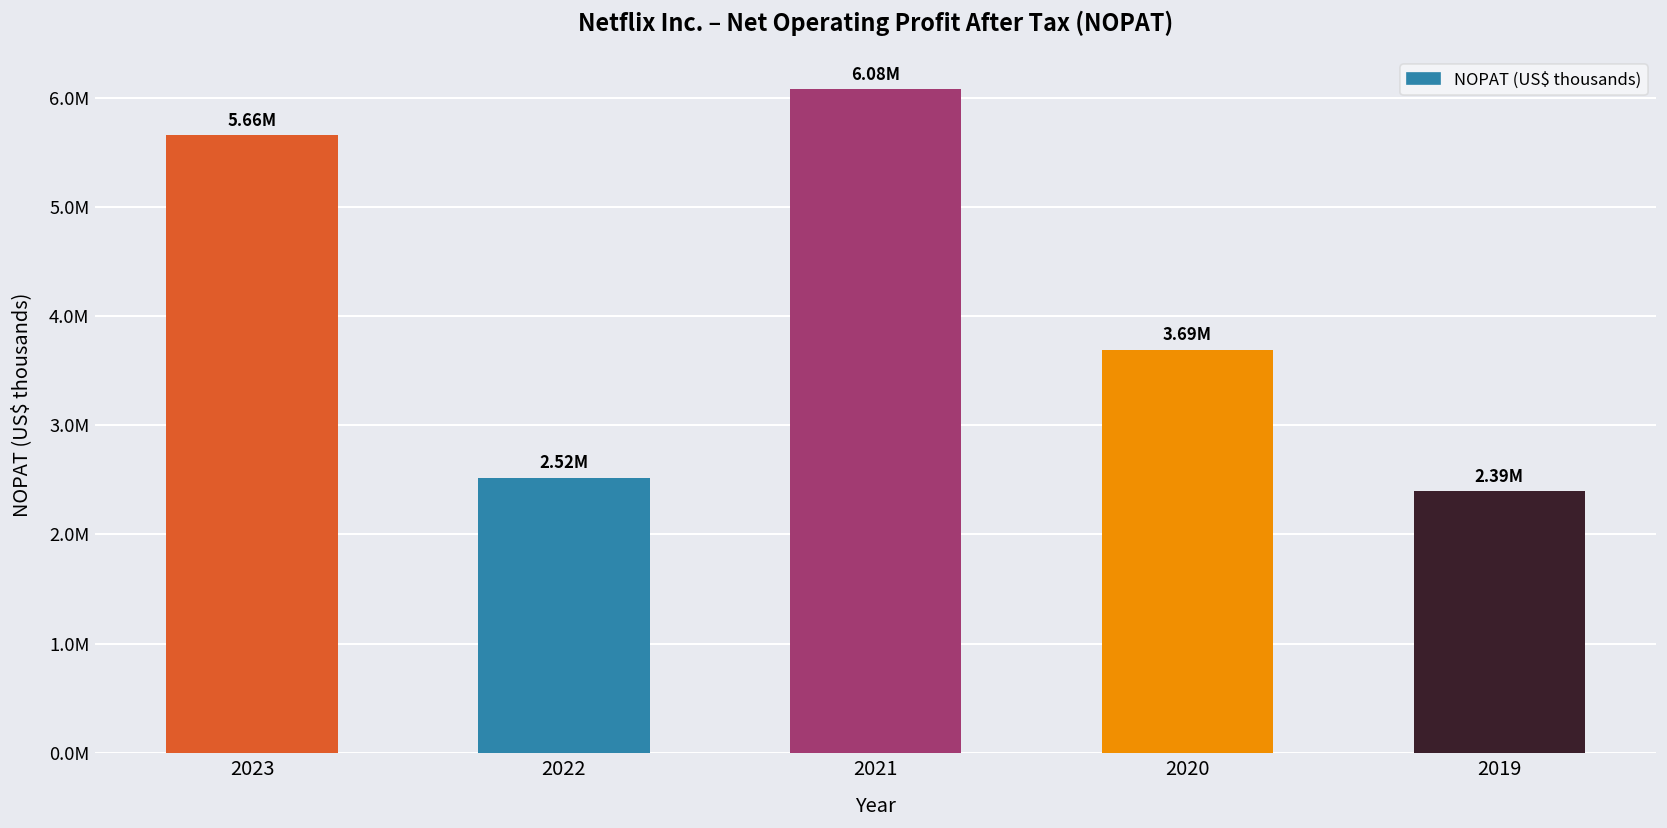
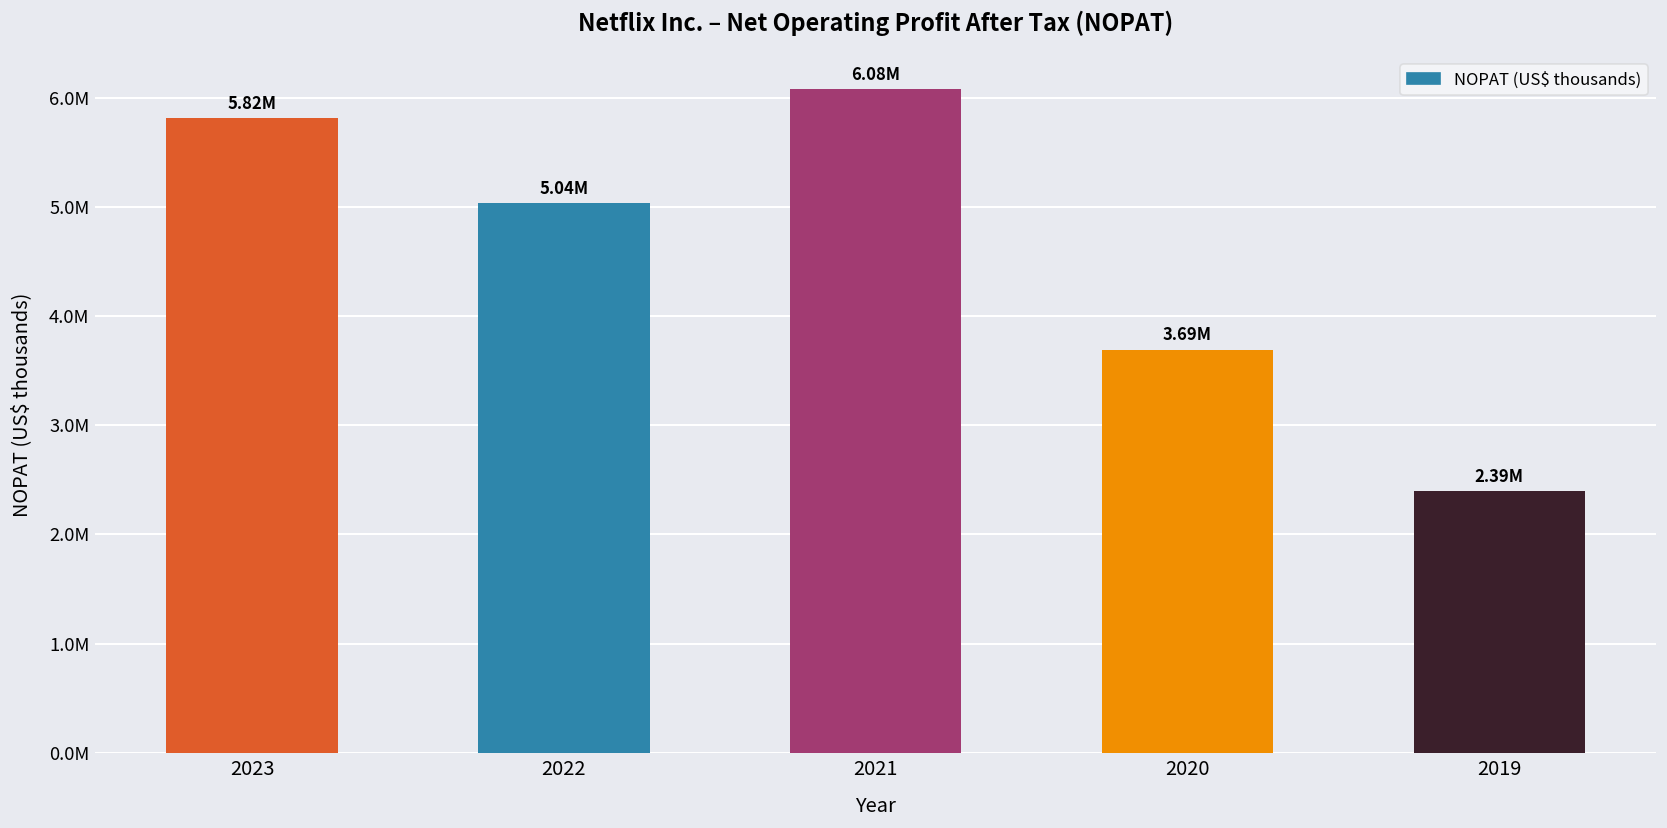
2023: 5.66M -> 5.82M
2022: 2.52M -> 5.04M
